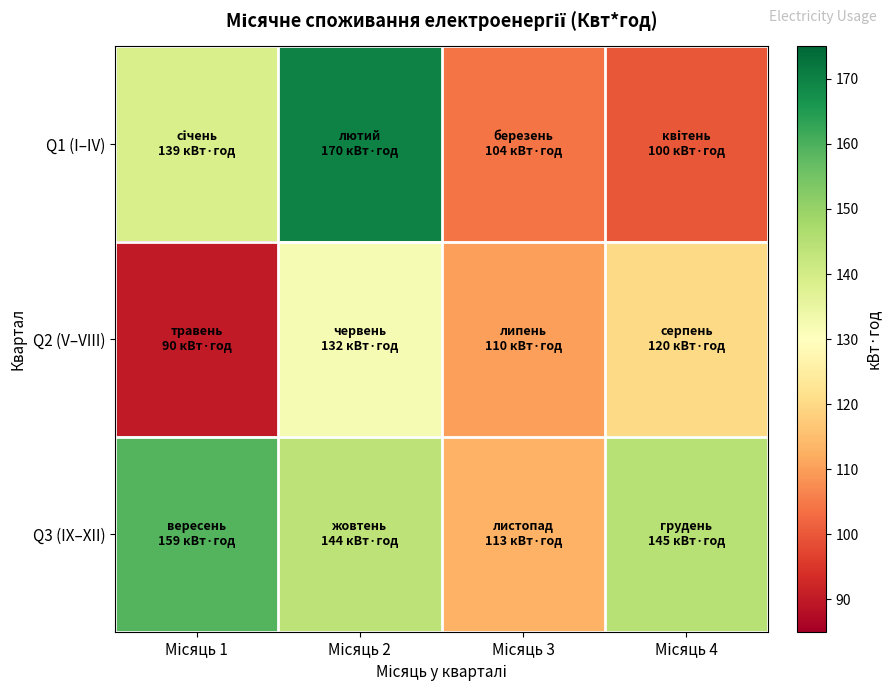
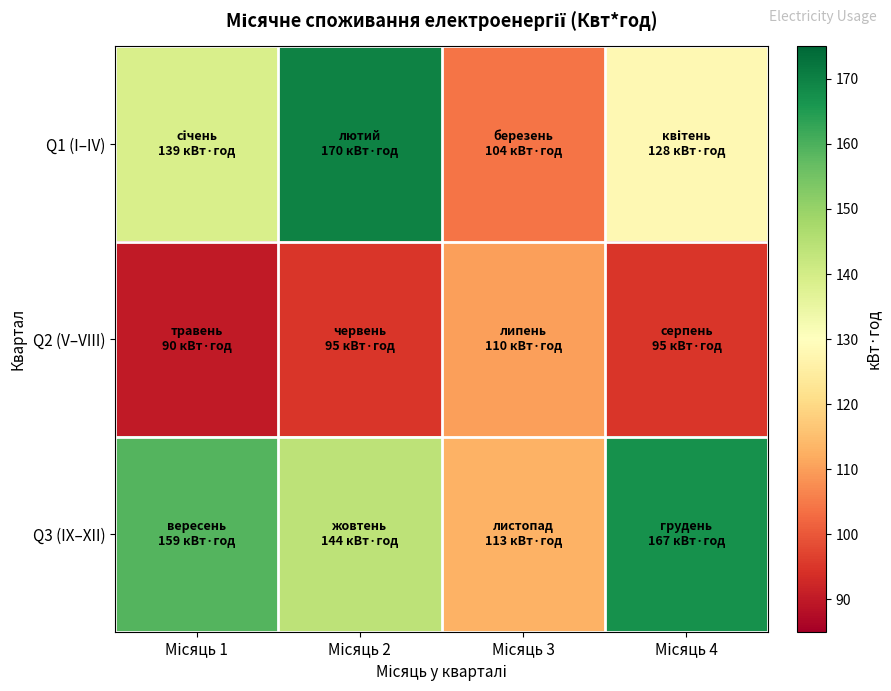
Q1 (I–IV), Місяць 4: 100 -> 128
Q2 (V–VIII), Місяць 2: 132 -> 95
Q2 (V–VIII), Місяць 4: 120 -> 95
Q3 (IX–XII), Місяць 4: 145 -> 167
